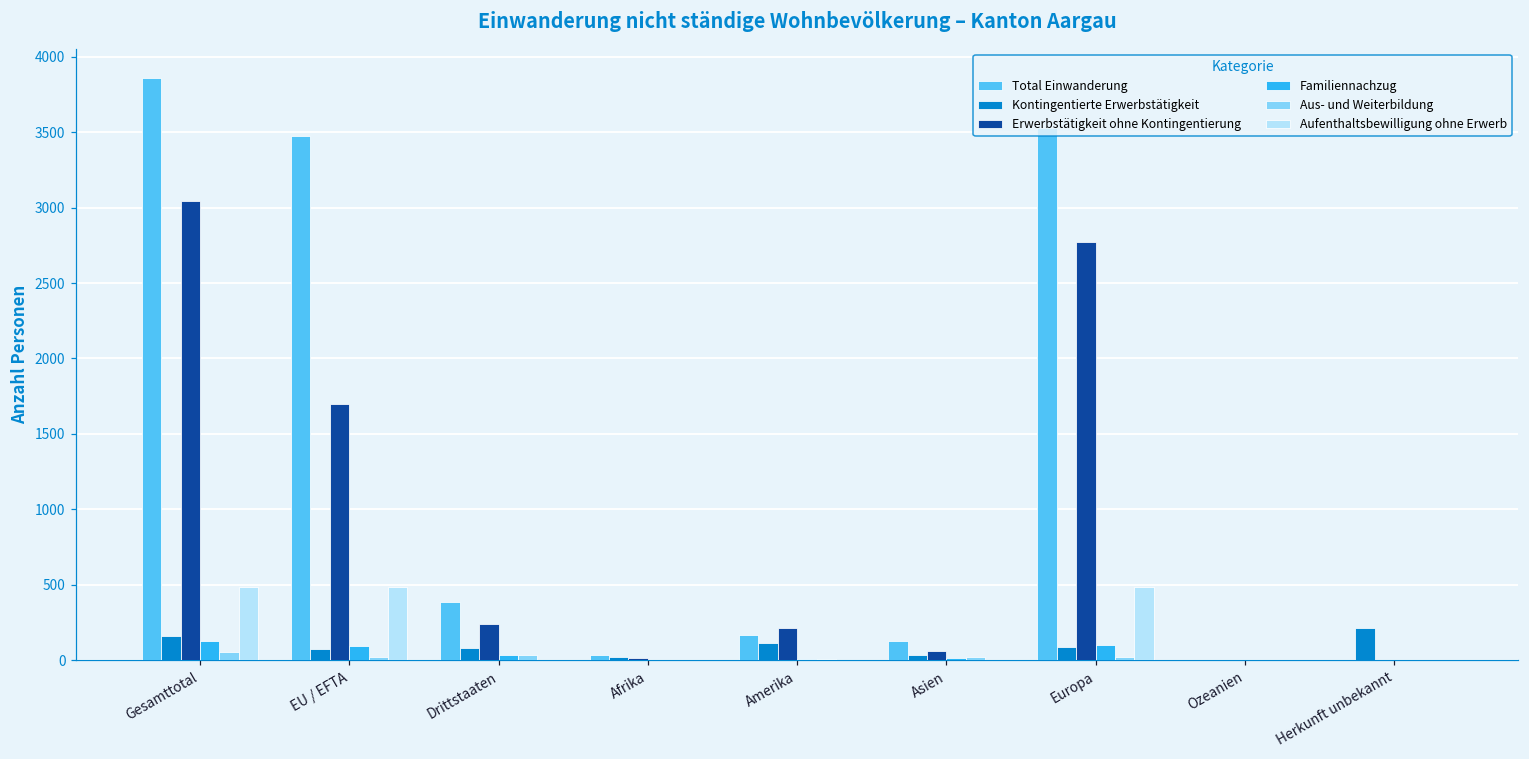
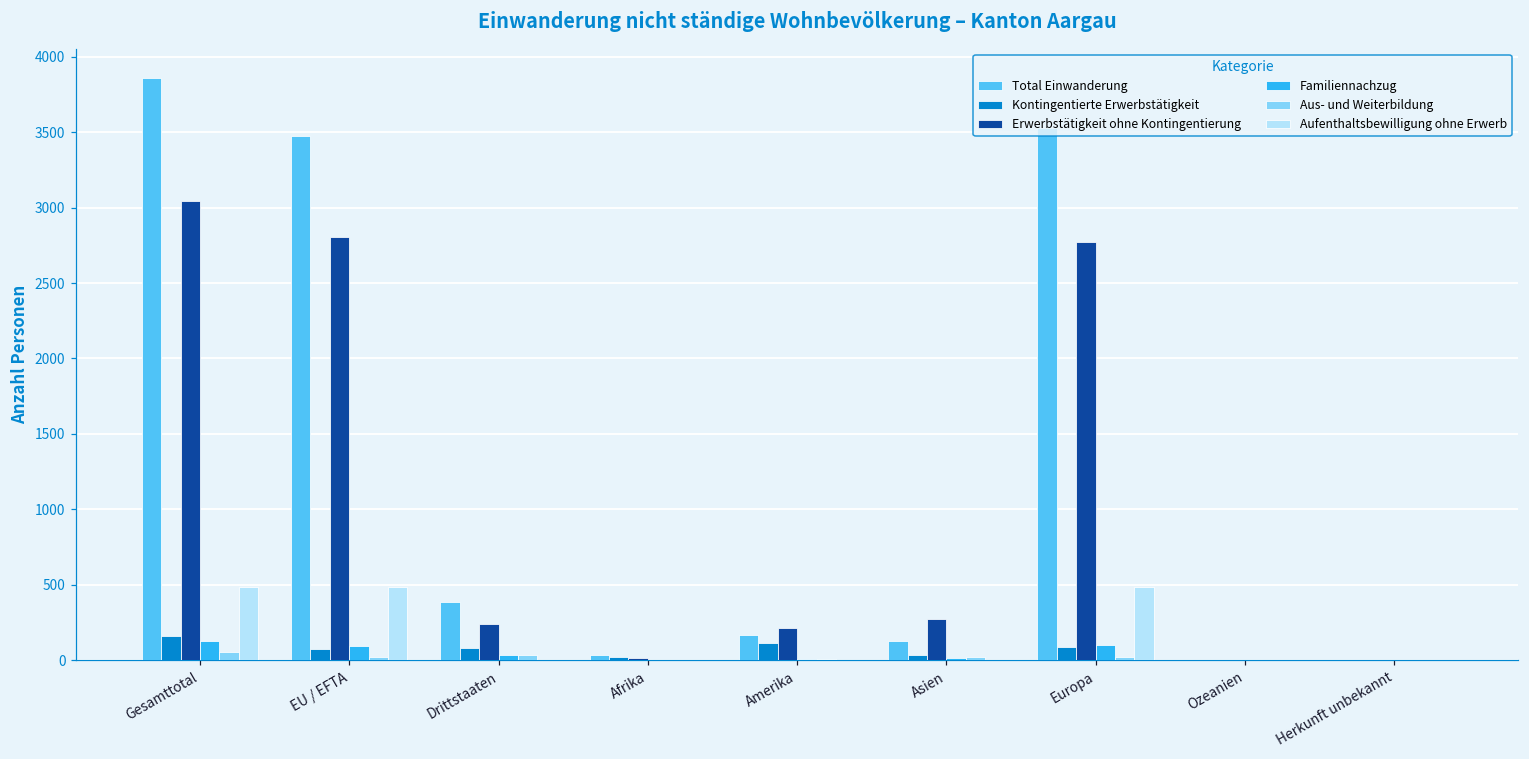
Erwerbstätigkeit ohne Kontingentierung, EU / EFTA: 1700 -> 2810
Erwerbstätigkeit ohne Kontingentierung, Asien: 60 -> 280
Kontingentierte Erwerbstätigkeit, Herkunft unbekannt: 210 -> 0
